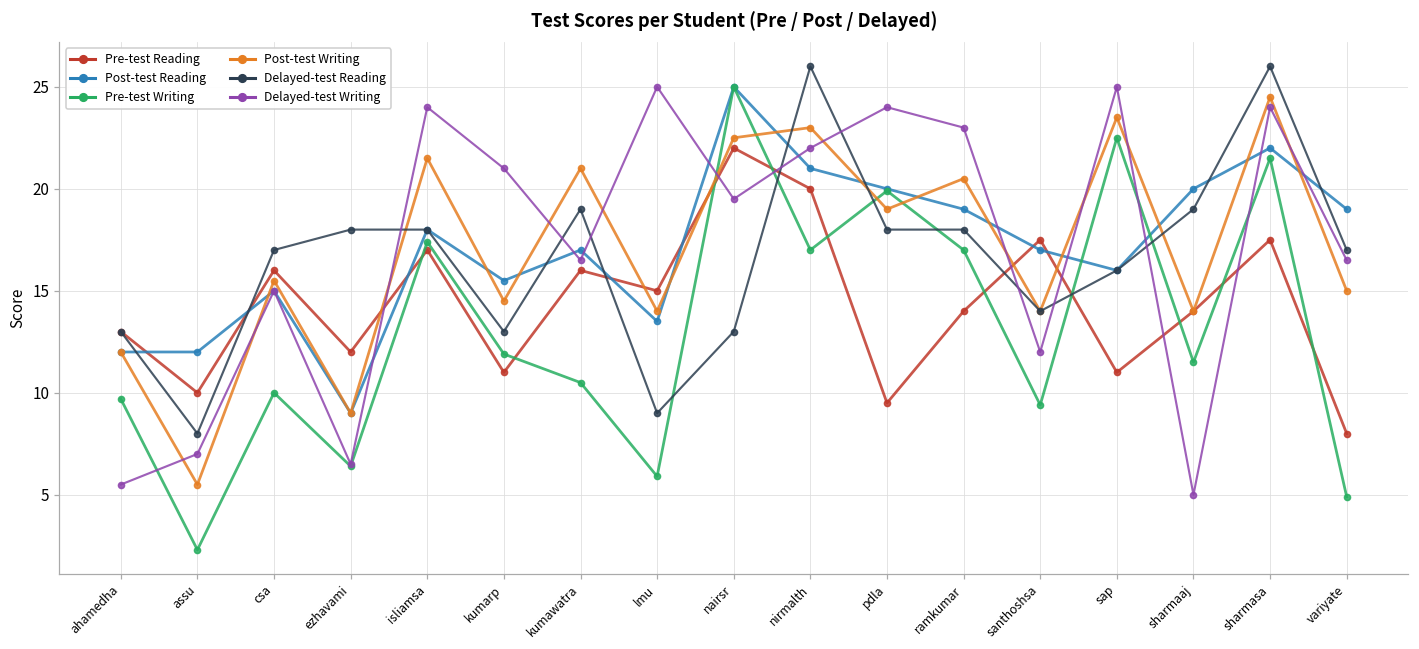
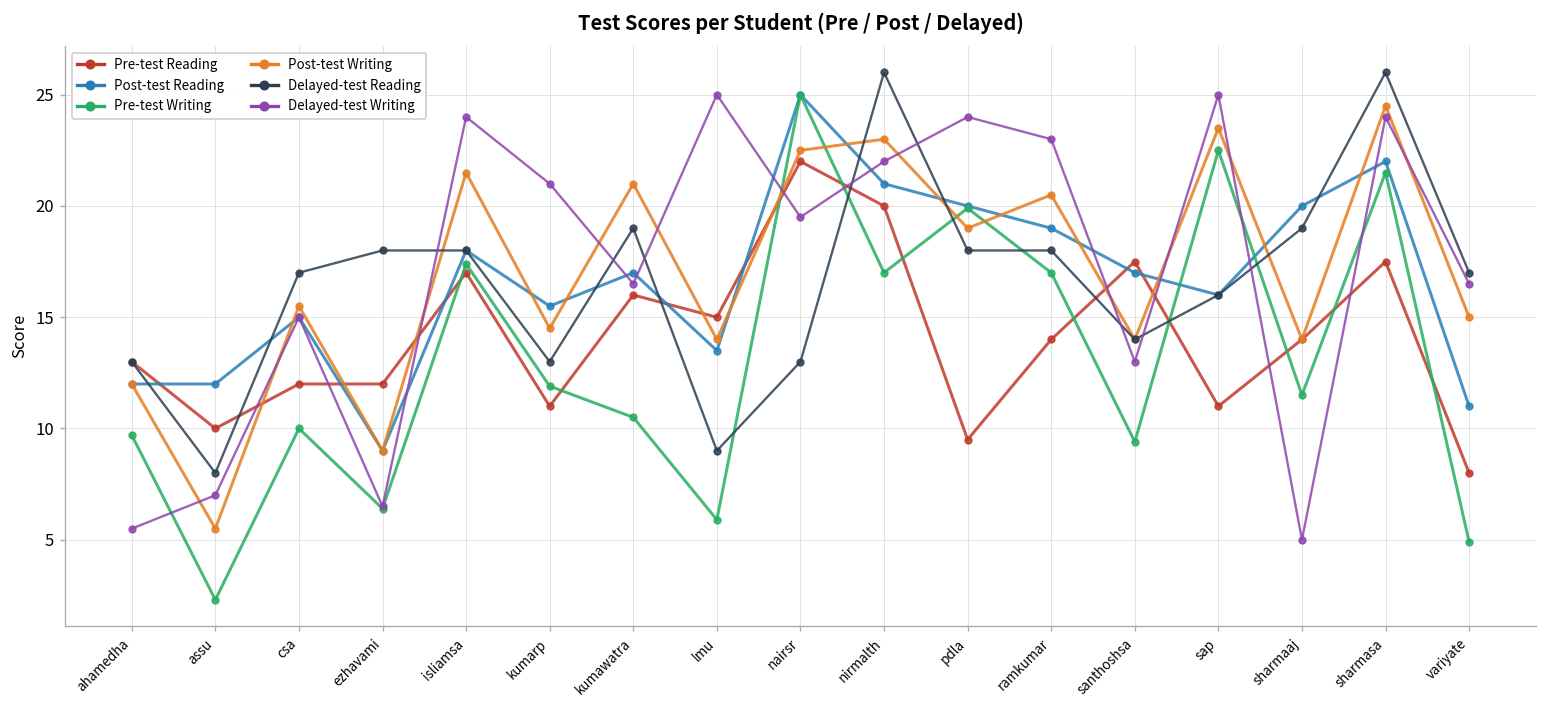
Pre-test Reading, csa: 16 -> 12
Delayed-test Writing, santhoshsa: 12 -> 13
Post-test Reading, variyate: 19 -> 11
